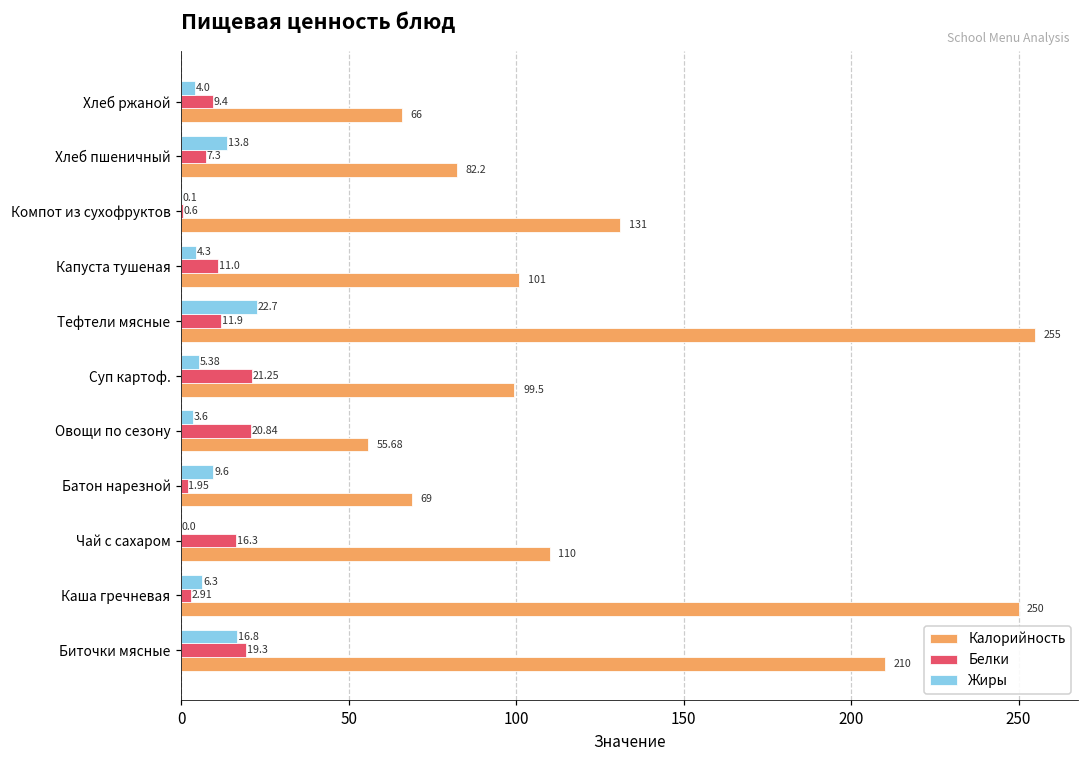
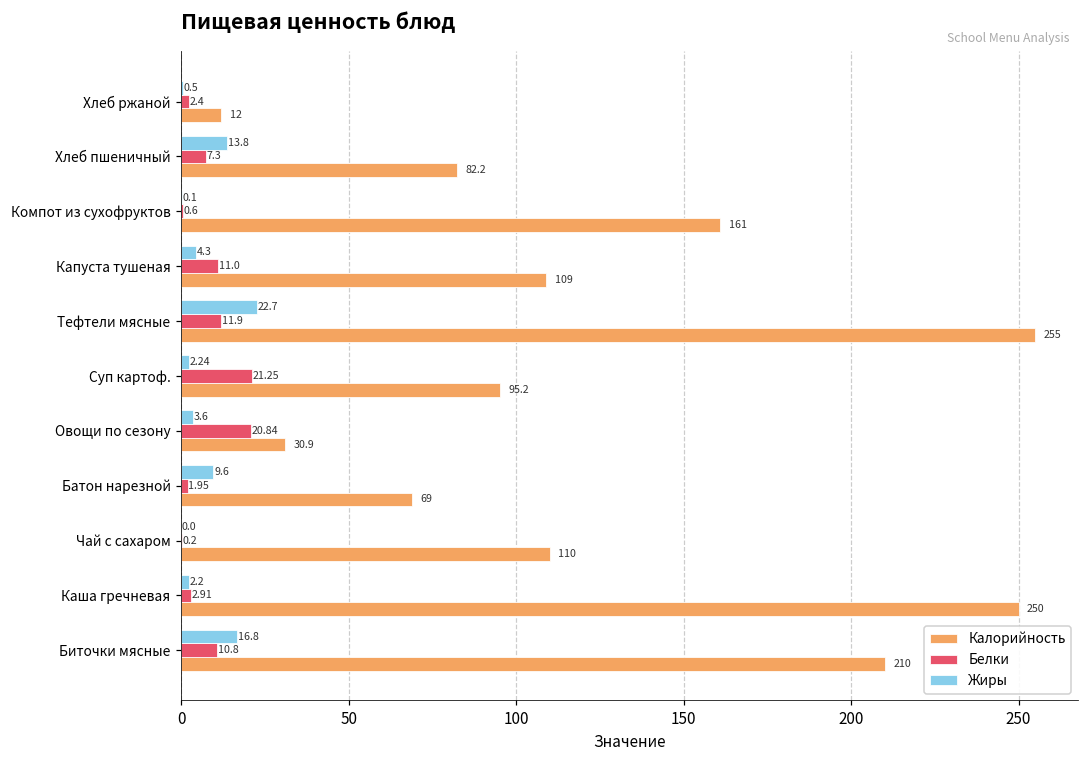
Жиры, Хлеб ржаной: 4.0 -> 0.5
Белки, Хлеб ржаной: 9.4 -> 2.4
Калорийность, Хлеб ржаной: 66 -> 12
Калорийность, Компот из сухофруктов: 131 -> 161
Калорийность, Капуста тушеная: 101 -> 109
Жиры, Суп картоф.: 5.38 -> 2.24
Калорийность, Суп картоф.: 99.5 -> 95.2
Калорийность, Овощи по сезону: 55.68 -> 30.9
Белки, Чай с сахаром: 16.3 -> 0.2
Жиры, Каша гречневая: 6.3 -> 2.2
Белки, Биточки мясные: 19.3 -> 10.8
